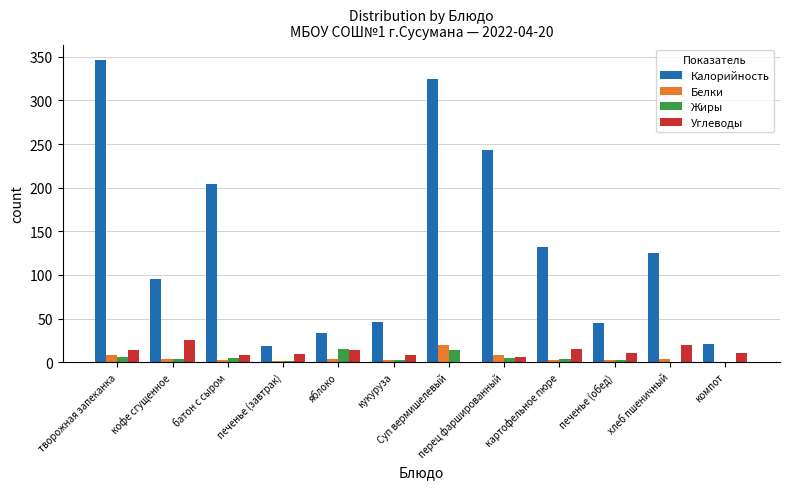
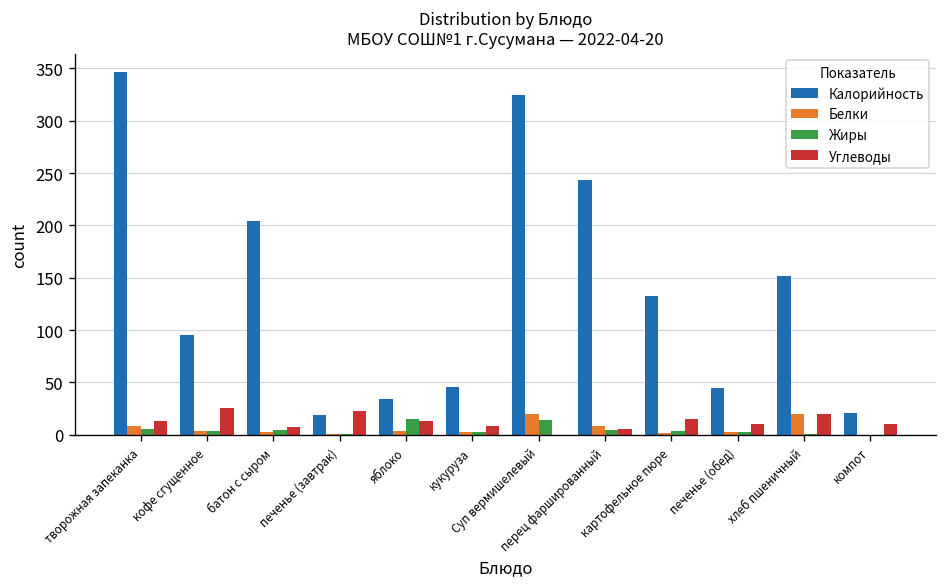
Углеводы, печенье (завтрак): 10 -> 20
Калорийность, хлеб пшеничный: 120 -> 150
Белки, хлеб пшеничный: 0 -> 20
